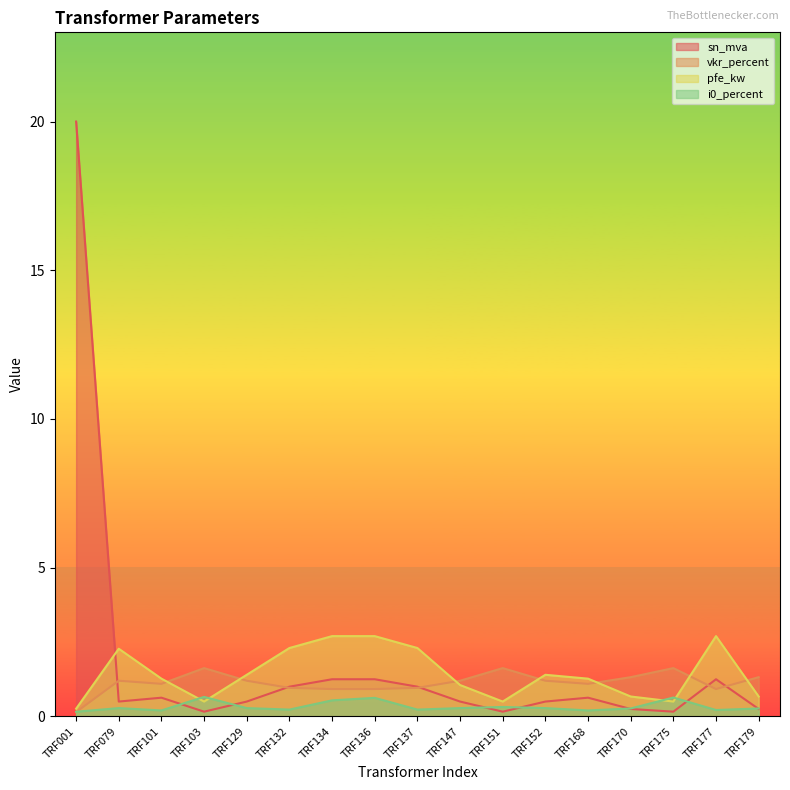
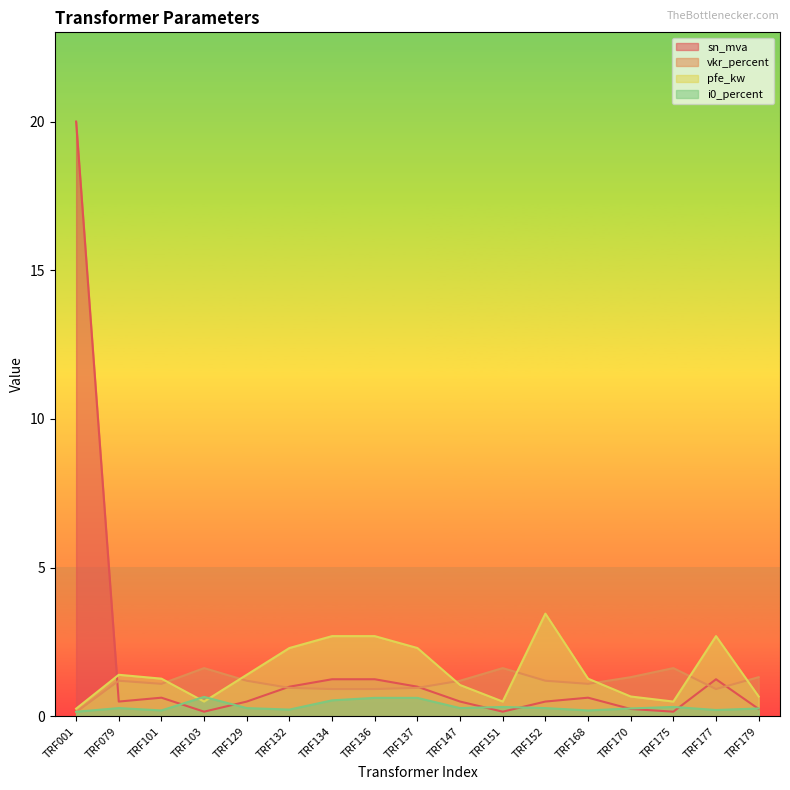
pfe_kw, TRF079: 2.3 -> 1.4
i0_percent, TRF137: 0.2 -> 0.6
pfe_kw, TRF152: 1.4 -> 3.5
i0_percent, TRF175: 0.6 -> 0.3
